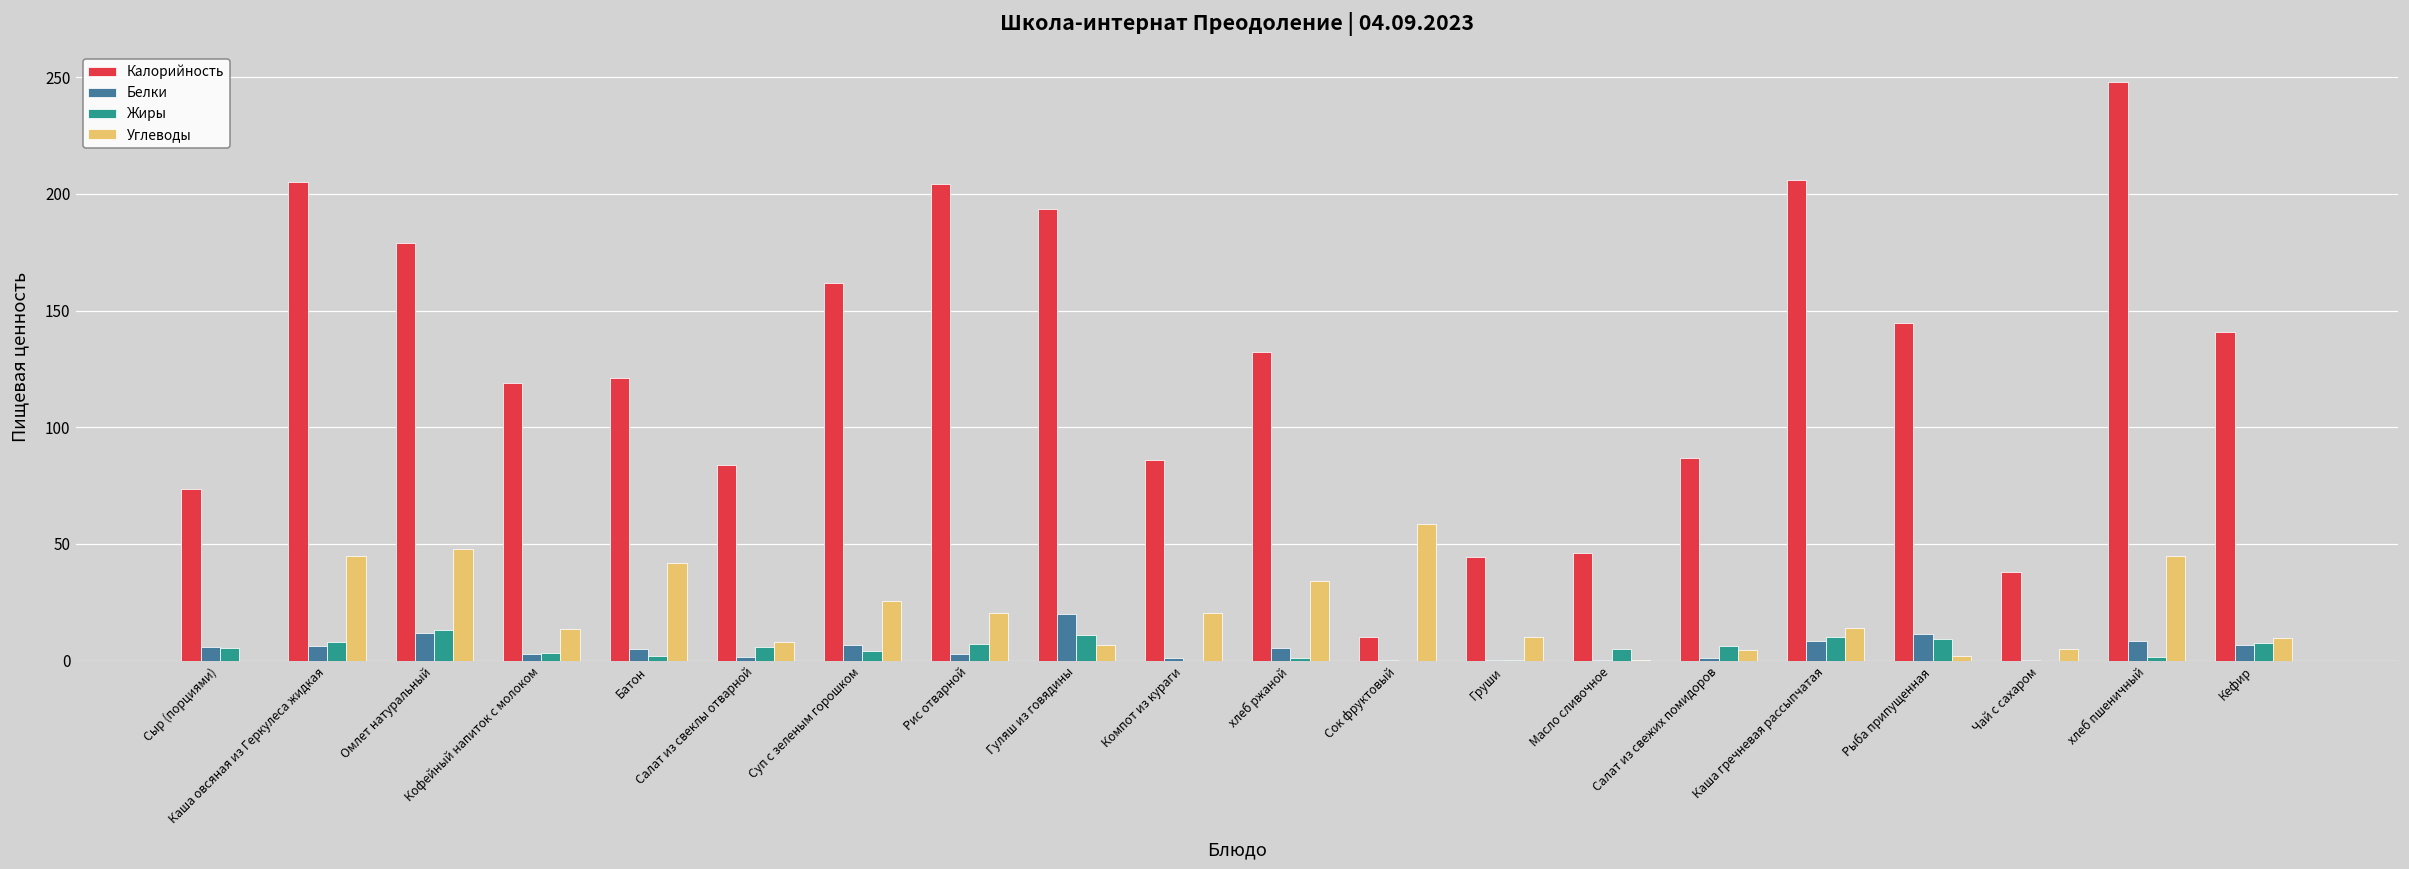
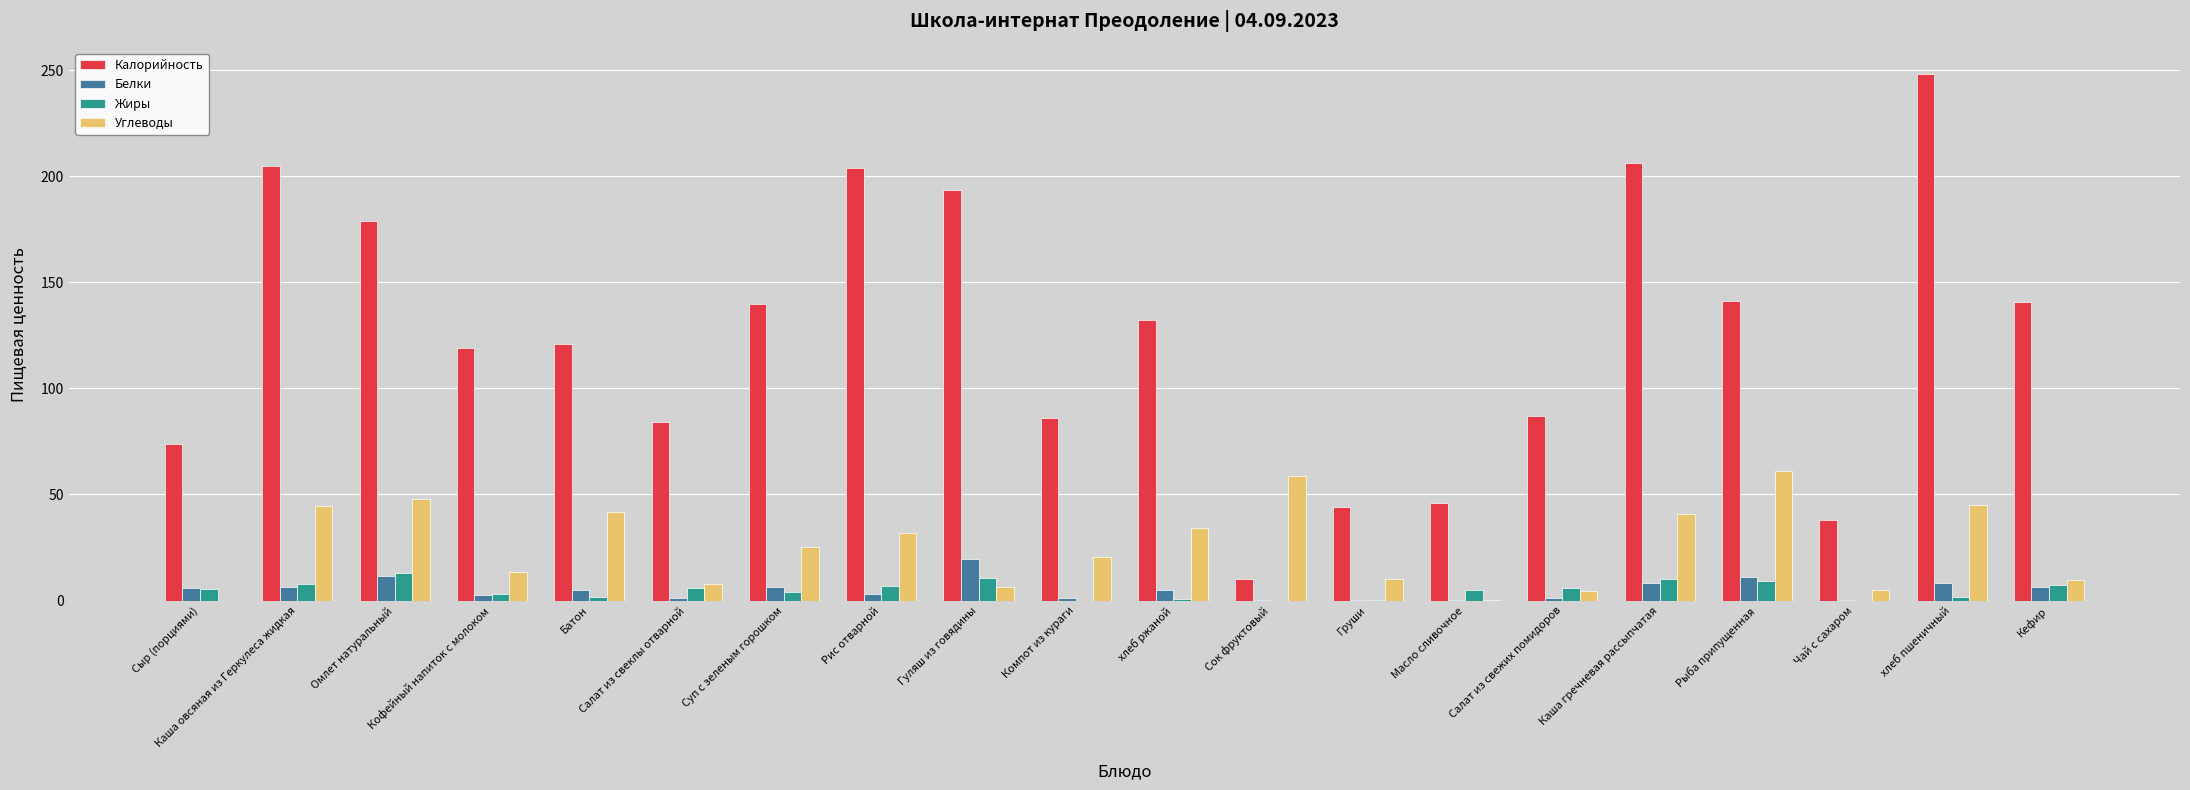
Калорийность, Суп с зеленым горошком: 162 -> 140
Углеводы, Рис отварной: 21 -> 32
Углеводы, Каша гречневая рассыпчатая: 14 -> 41
Калорийность, Рыба припущенная: 145 -> 141
Углеводы, Рыба припущенная: 2 -> 61
